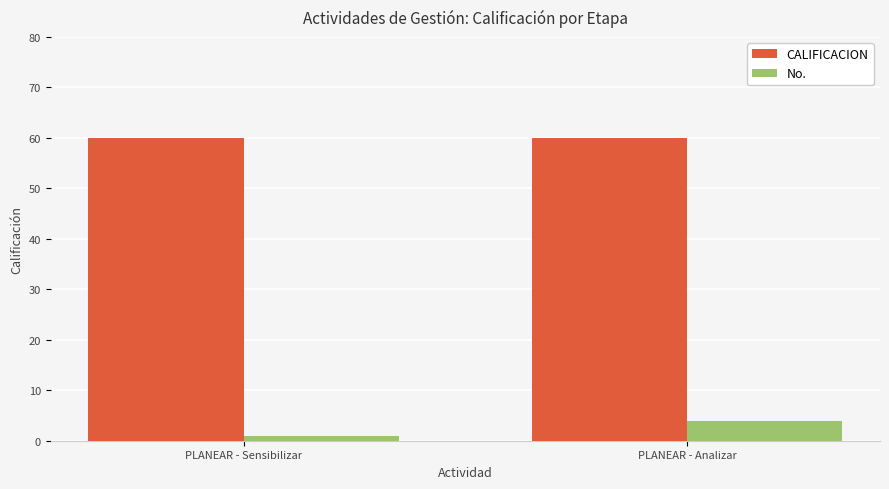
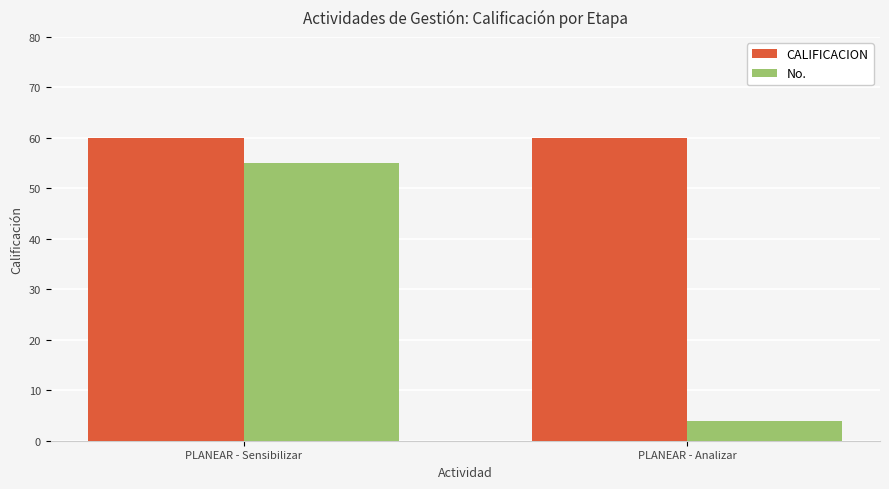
No., PLANEAR - Sensibilizar: 1 -> 55
